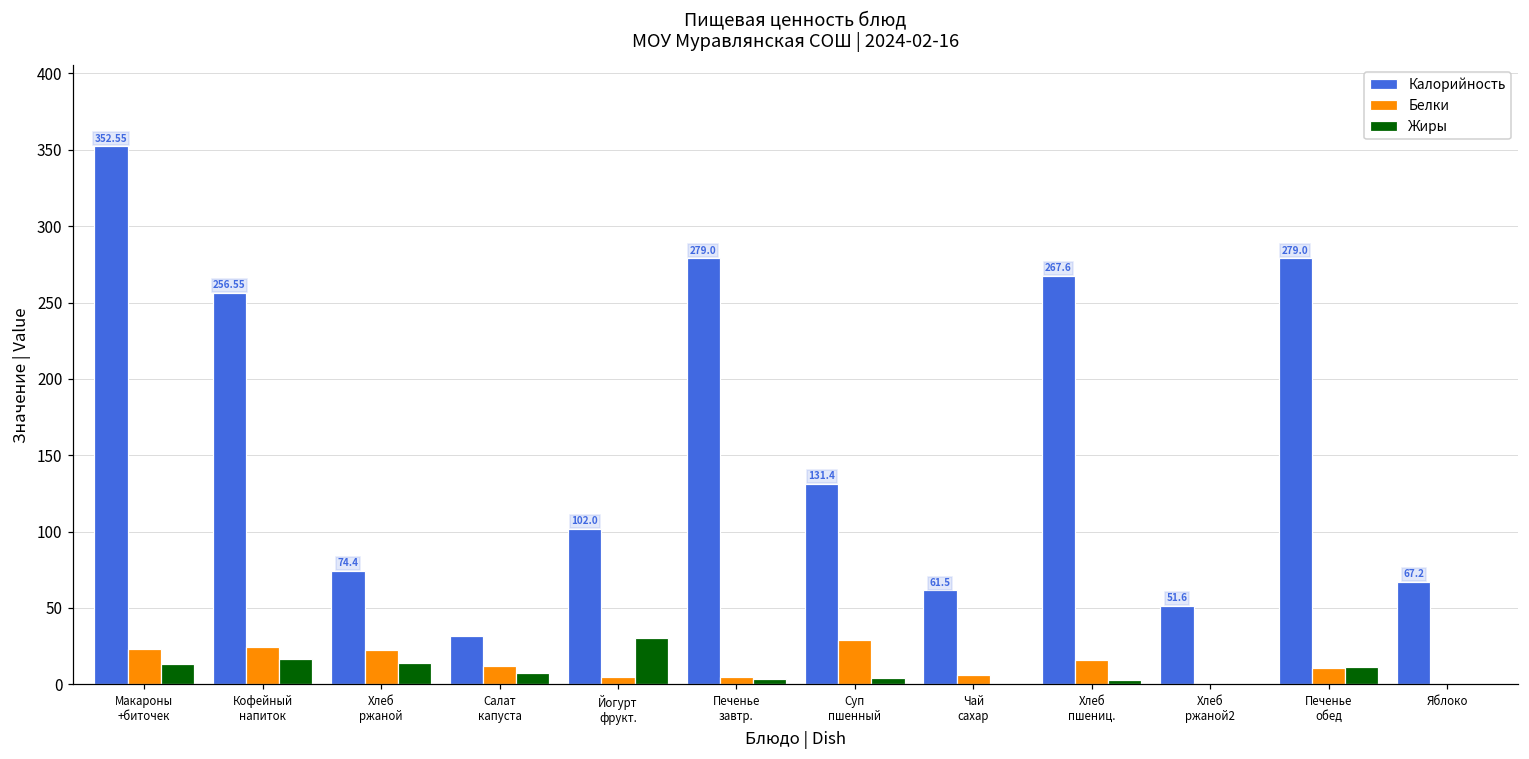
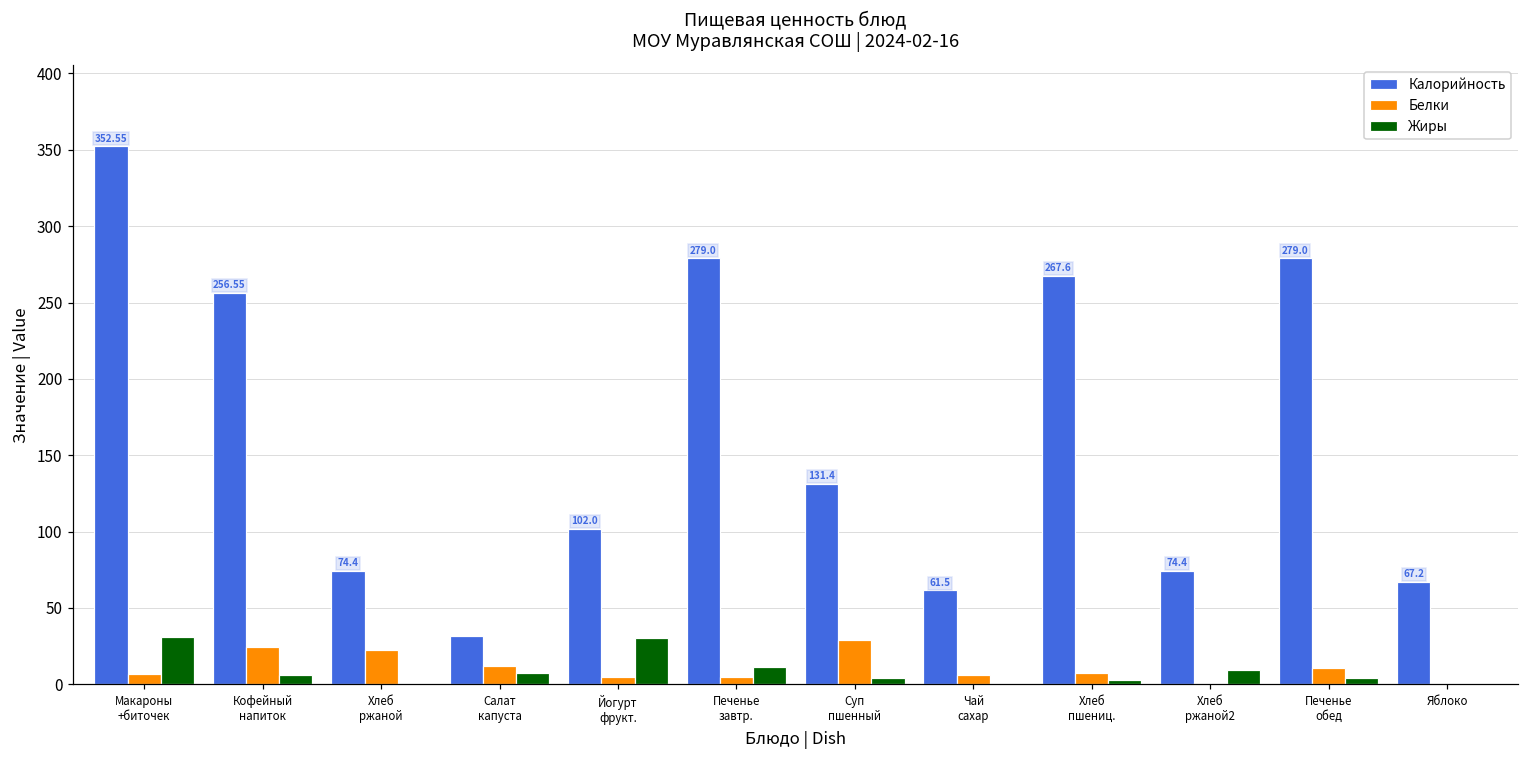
Белки, Макароны +биточек: 23 -> 7
Жиры, Макароны +биточек: 13 -> 31
Жиры, Кофейный напиток: 17 -> 6
Жиры, Хлеб ржаной: 14 -> 0
Жиры, Печенье завтр.: 4 -> 11
Белки, Хлеб пшениц.: 16 -> 8
Калорийность, Хлеб ржаной2: 51.6 -> 74.4
Жиры, Хлеб ржаной2: 0 -> 9
Жиры, Печенье обед: 11 -> 4
